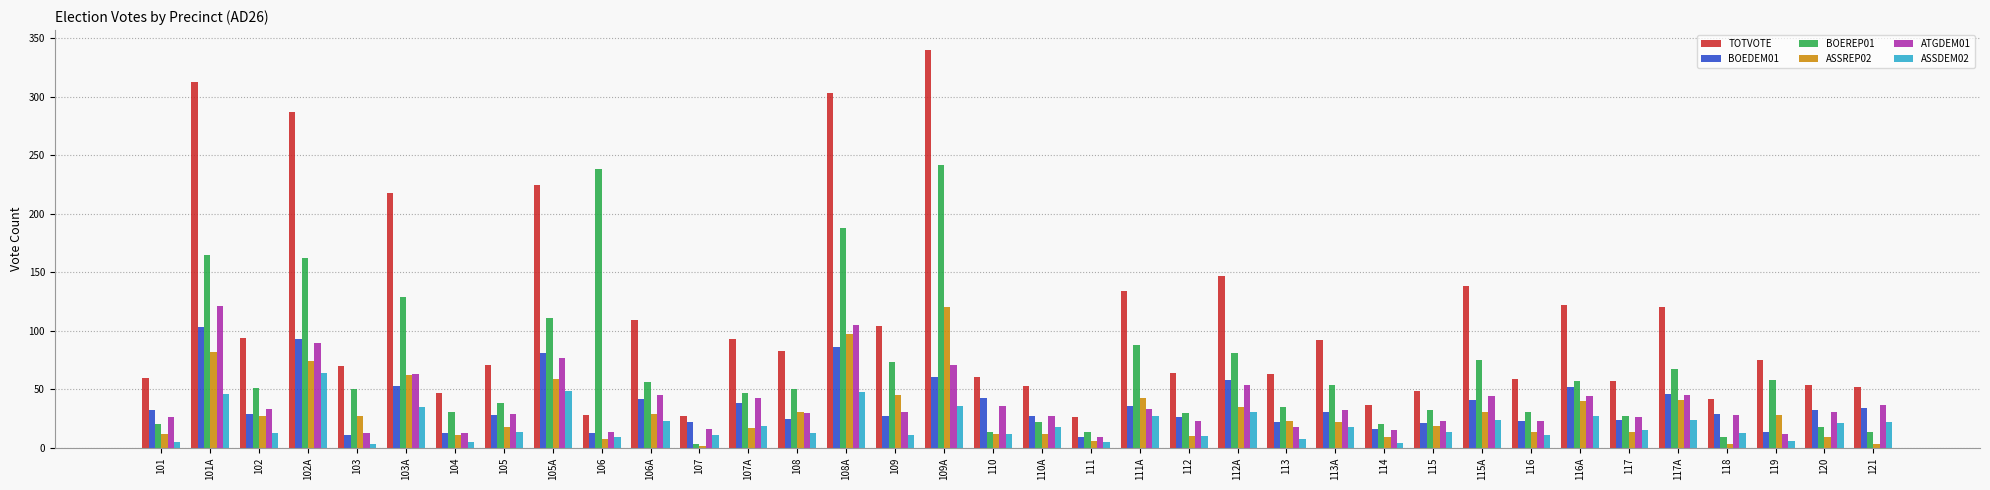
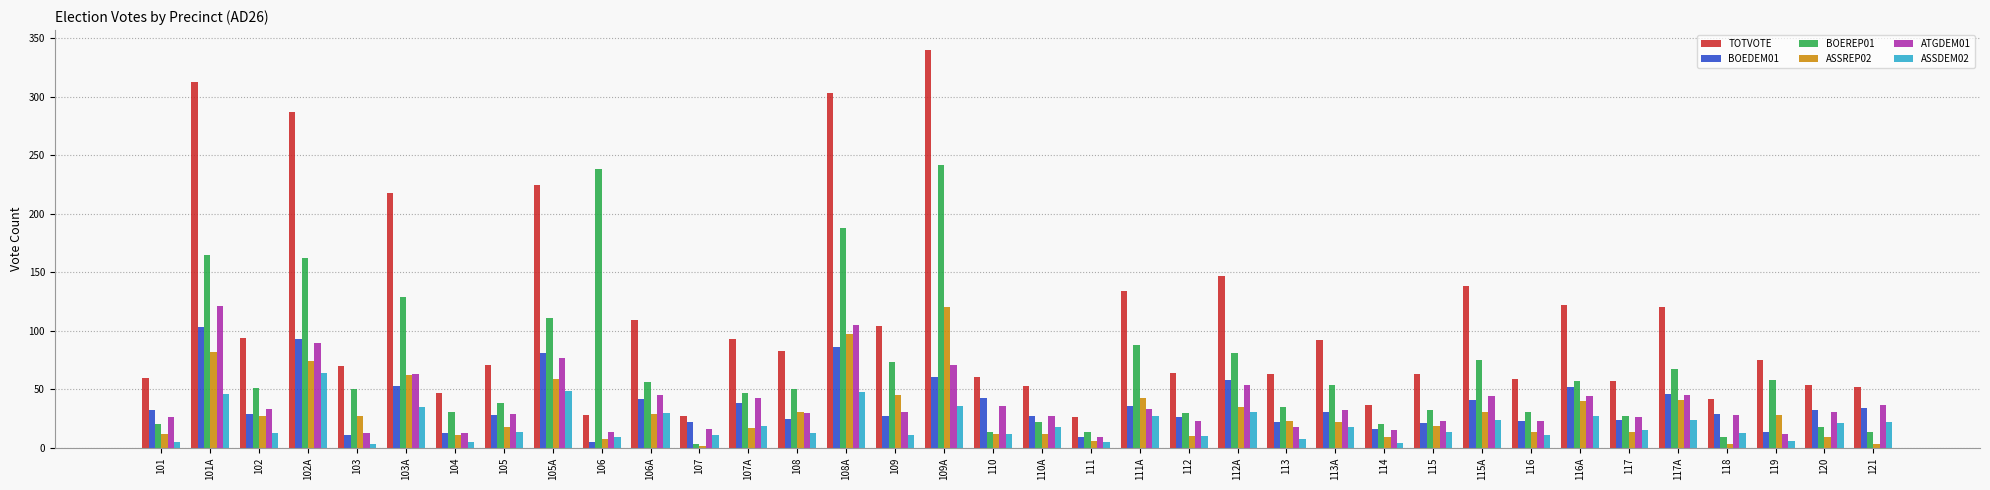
BOEDEM01, 106: 13 -> 5
ASSDEM02, 106A: 23 -> 30
TOTVOTE, 115: 49 -> 63
